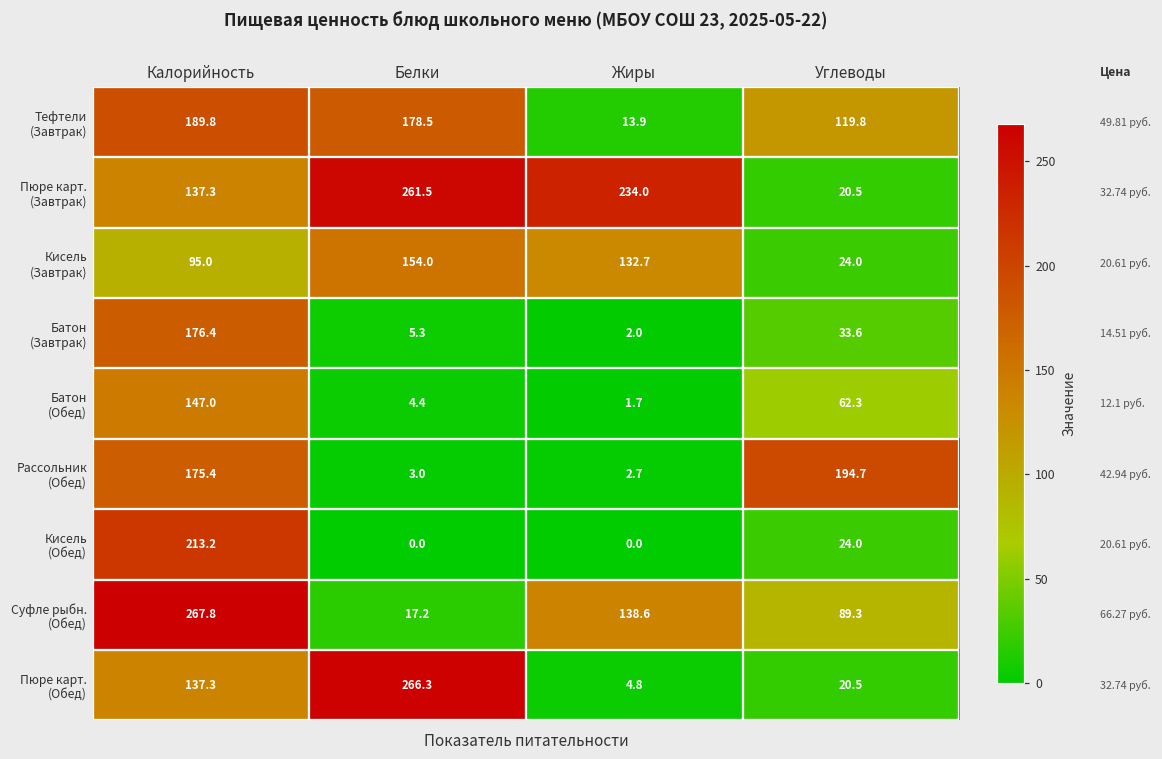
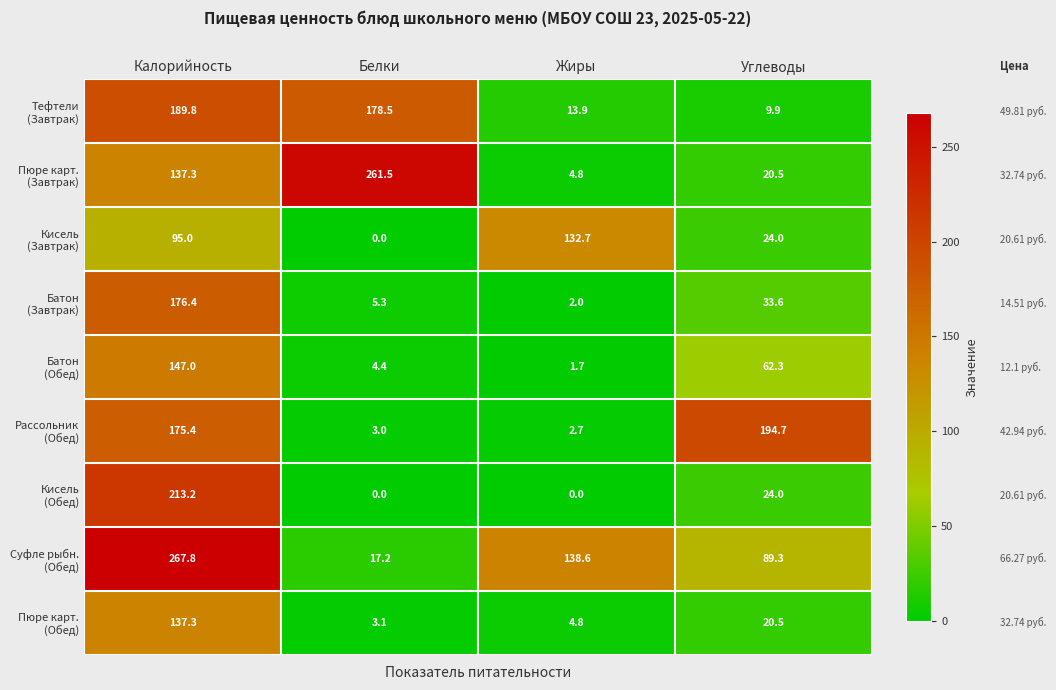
Тефтели (Завтрак), Углеводы: 119.8 -> 9.9
Пюре карт. (Завтрак), Жиры: 234.0 -> 4.8
Кисель (Завтрак), Белки: 154.0 -> 0.0
Пюре карт. (Обед), Белки: 266.3 -> 3.1
